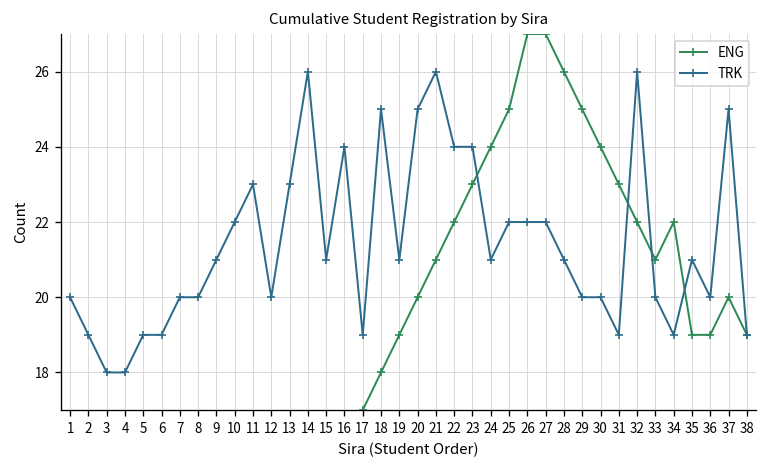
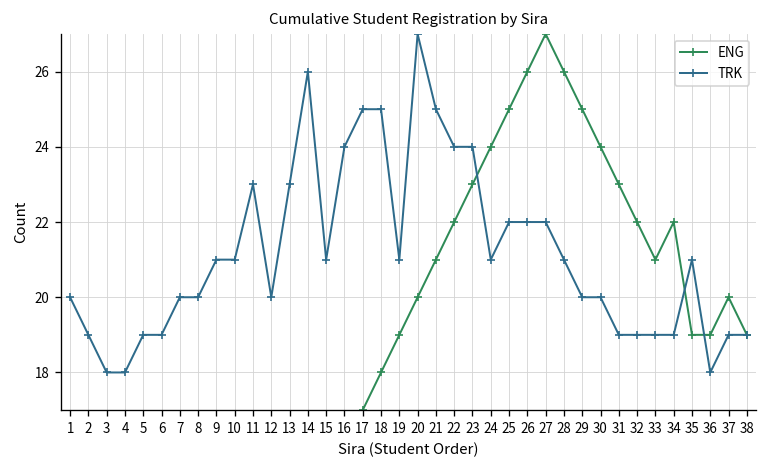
TRK, 10: 22 -> 21
TRK, 17: 19 -> 25
TRK, 20: 25 -> 27
TRK, 21: 26 -> 25
ENG, 26: 27 -> 26
TRK, 32: 26 -> 19
TRK, 33: 20 -> 19
TRK, 36: 20 -> 18
TRK, 37: 25 -> 19
